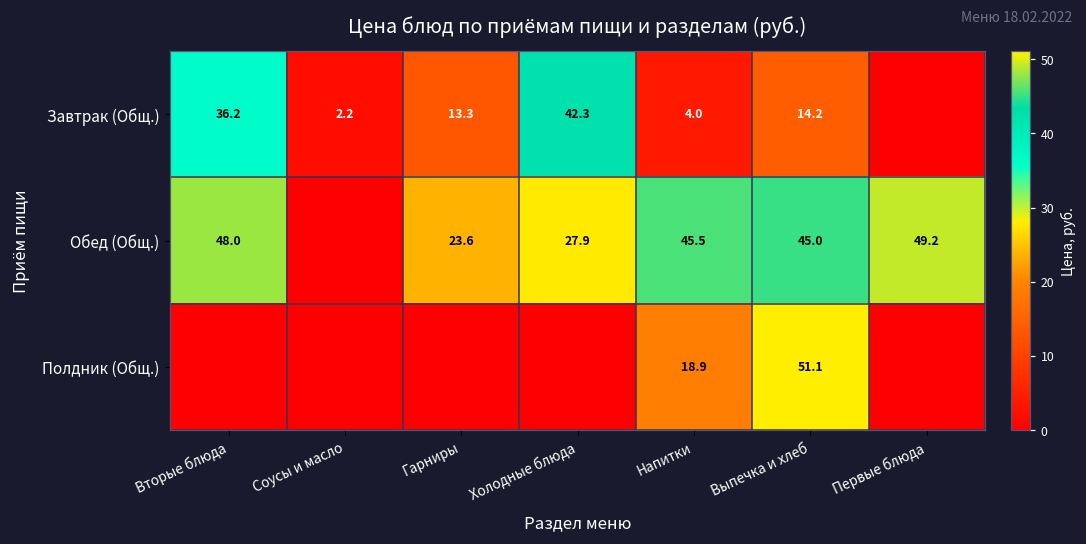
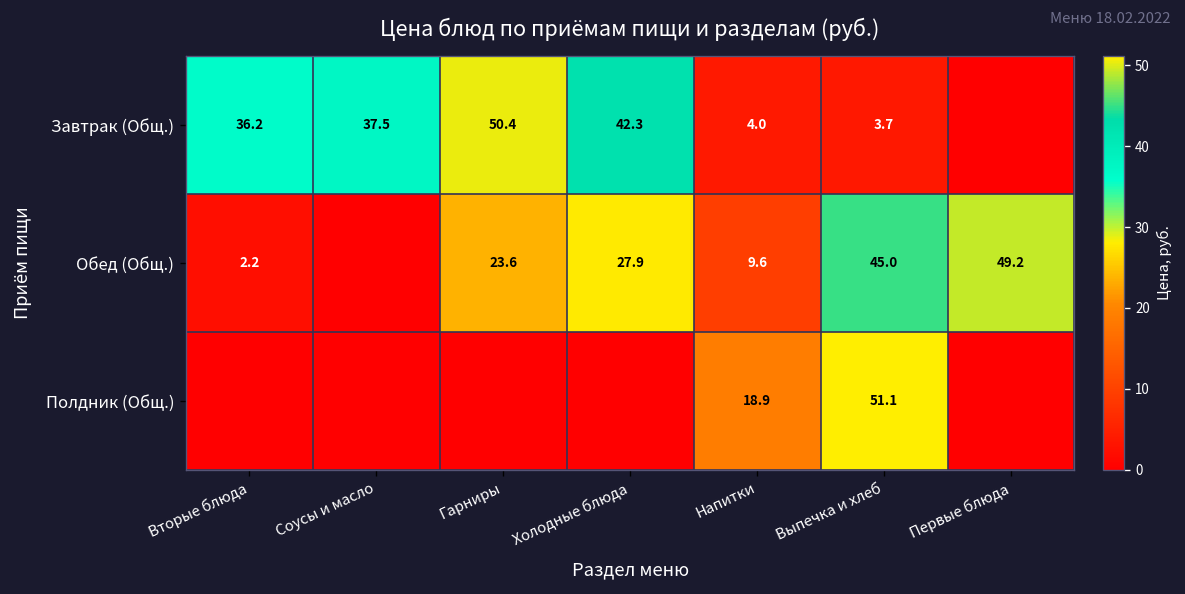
Завтрак (Общ.), Соусы и масло: 2.2 -> 37.5
Завтрак (Общ.), Гарниры: 13.3 -> 50.4
Завтрак (Общ.), Выпечка и хлеб: 14.2 -> 3.7
Обед (Общ.), Вторые блюда: 48.0 -> 2.2
Обед (Общ.), Напитки: 45.5 -> 9.6
